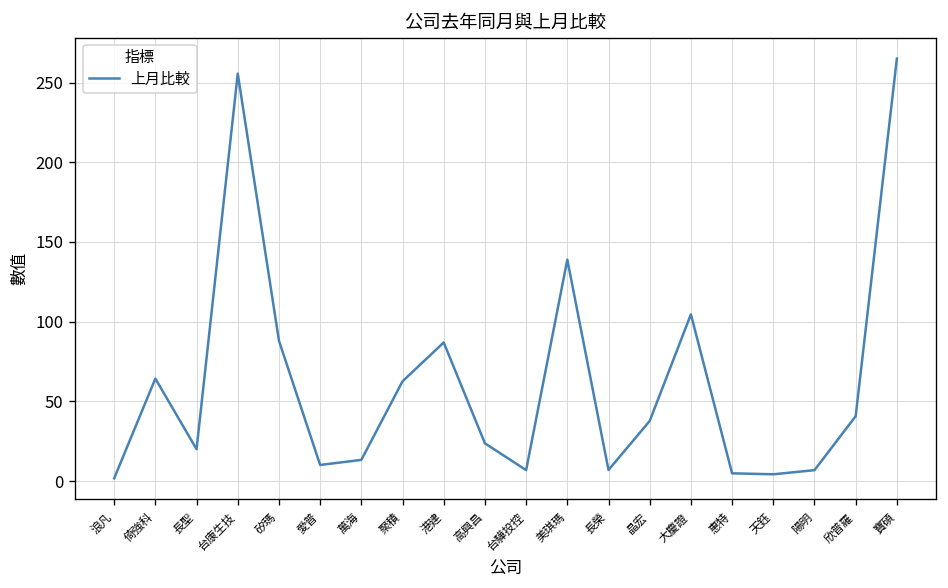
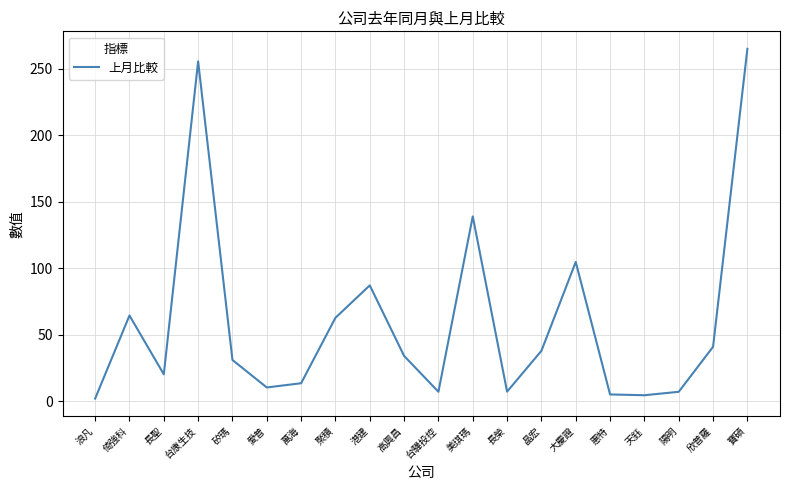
矽瑪: 88 -> 31
高興昌: 24 -> 34
